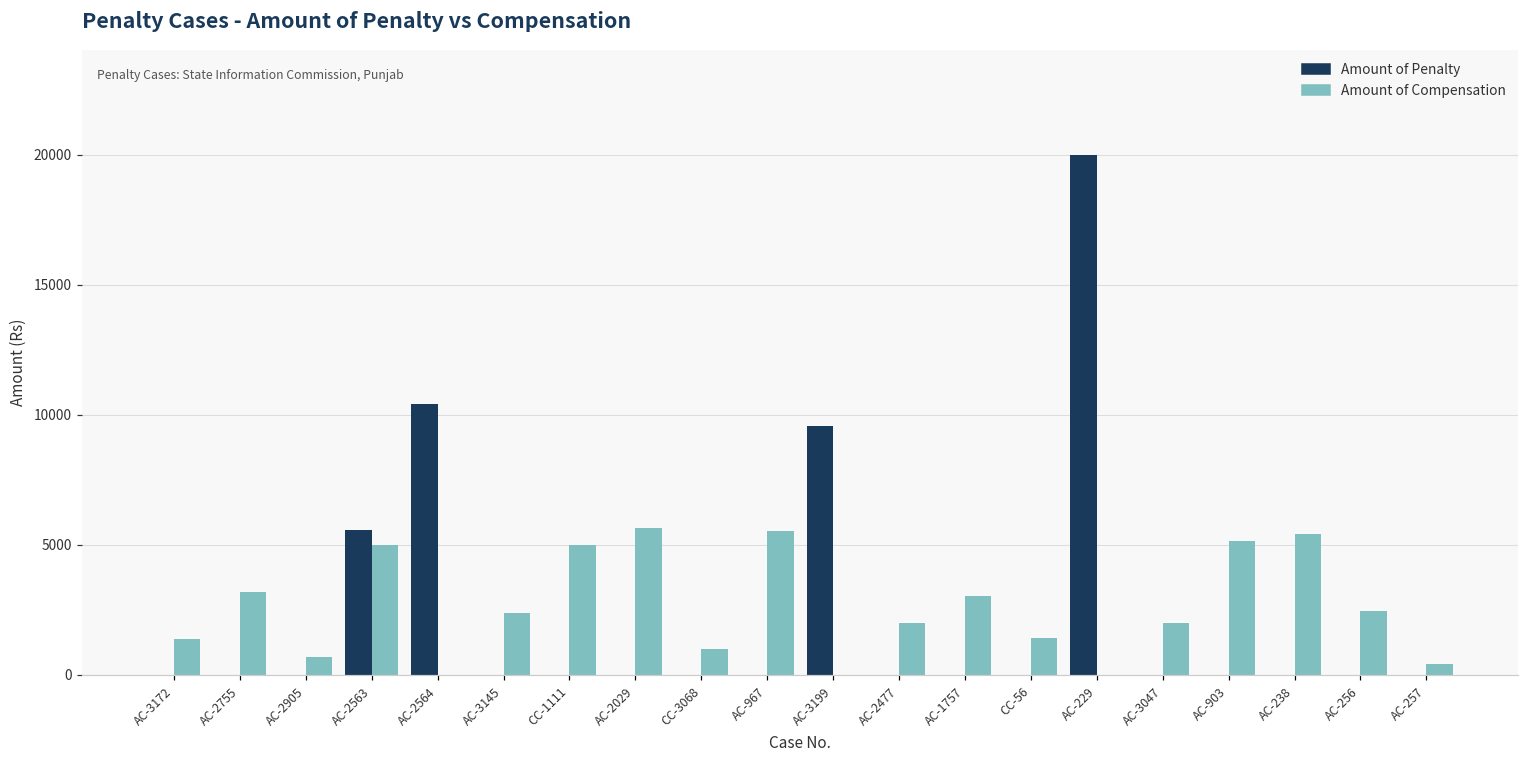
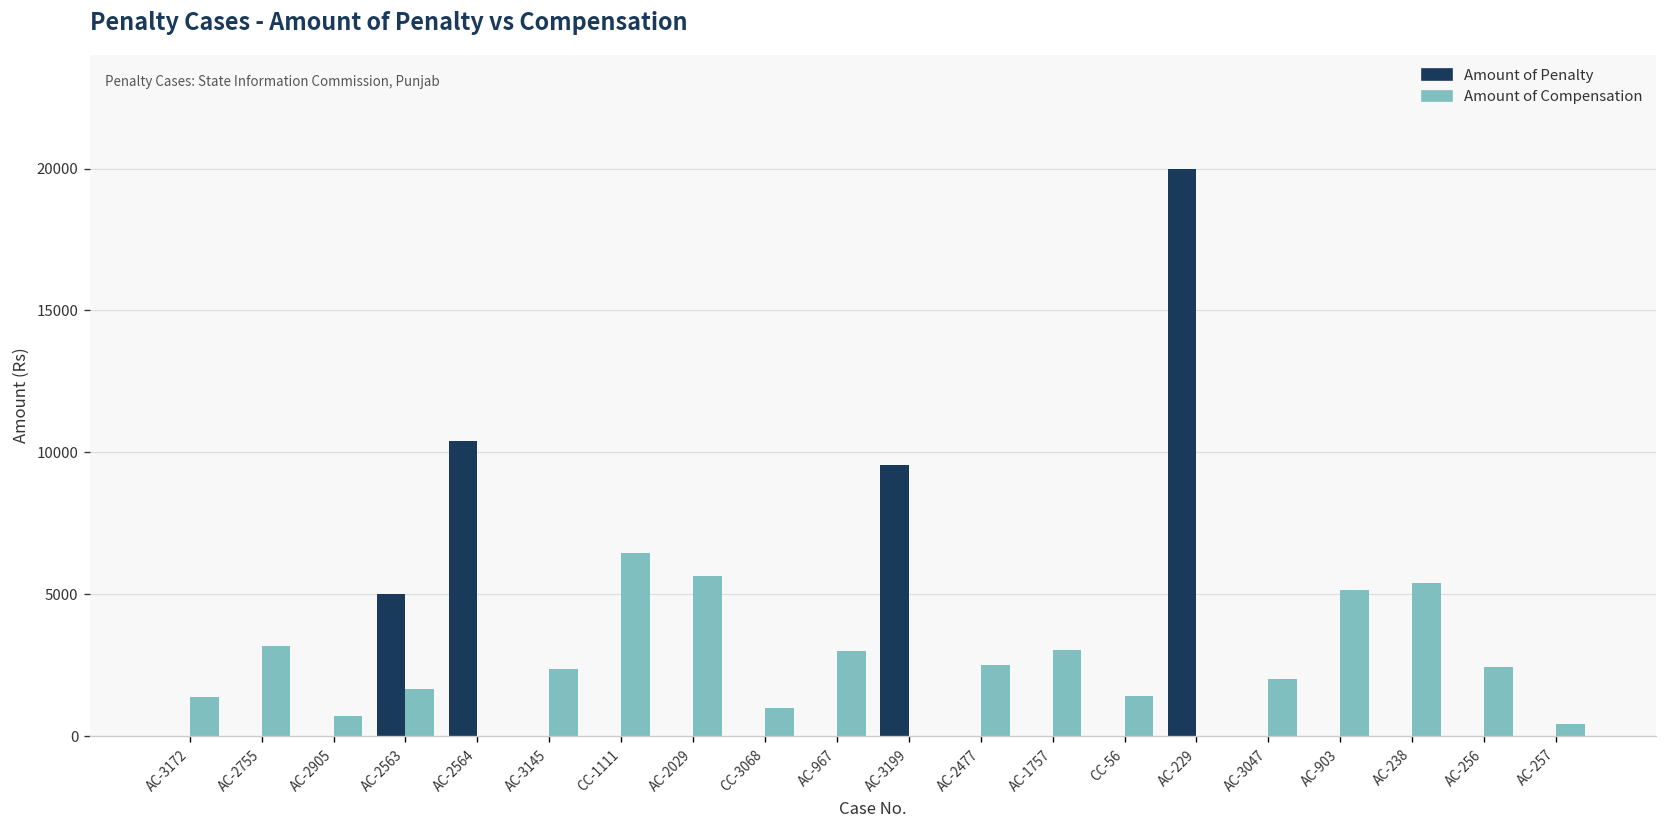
Amount of Penalty, AC-2563: 5600 -> 5000
Amount of Compensation, AC-2563: 5000 -> 1700
Amount of Compensation, CC-1111: 5000 -> 6500
Amount of Compensation, AC-967: 5500 -> 3000
Amount of Compensation, AC-2477: 2000 -> 2500
